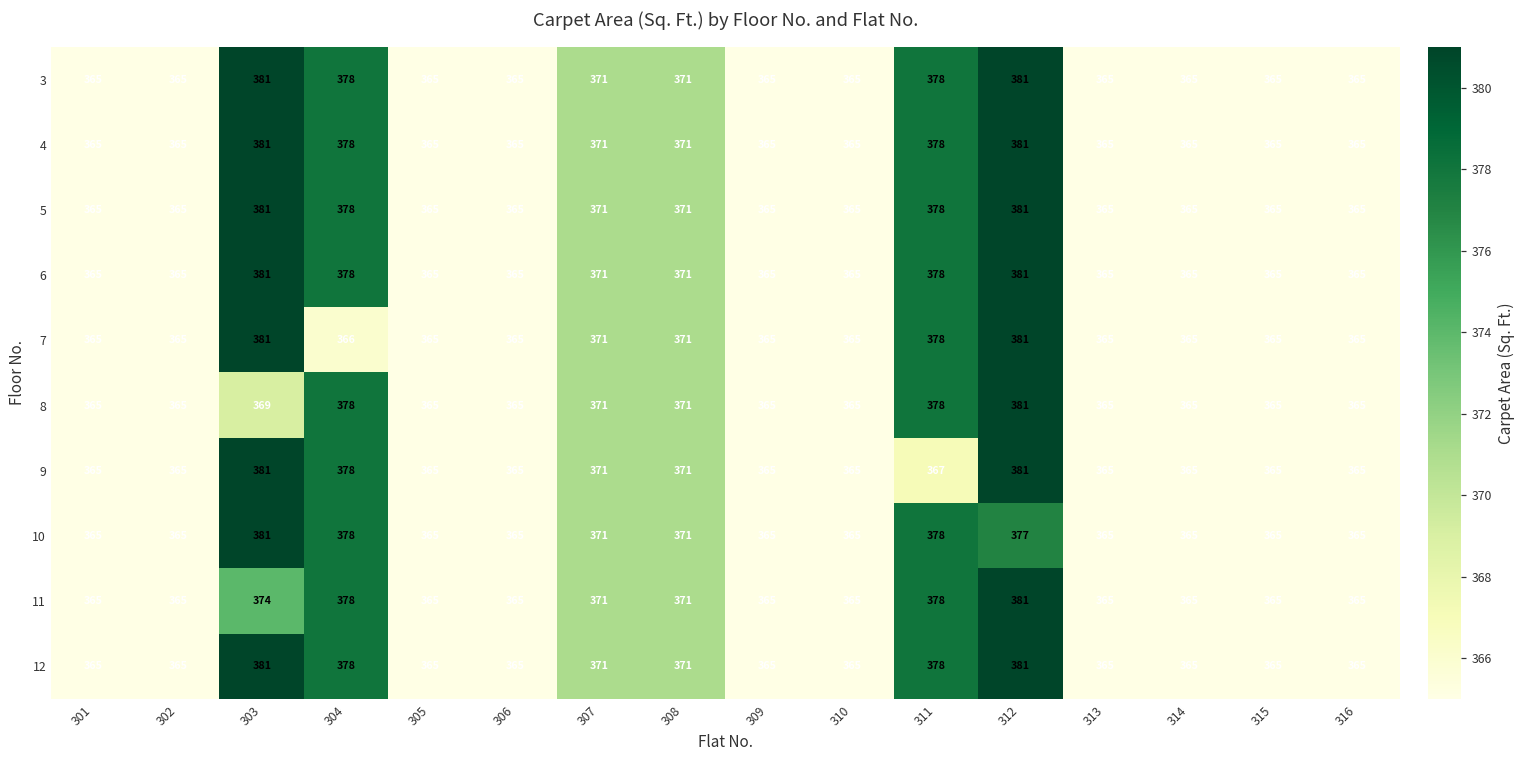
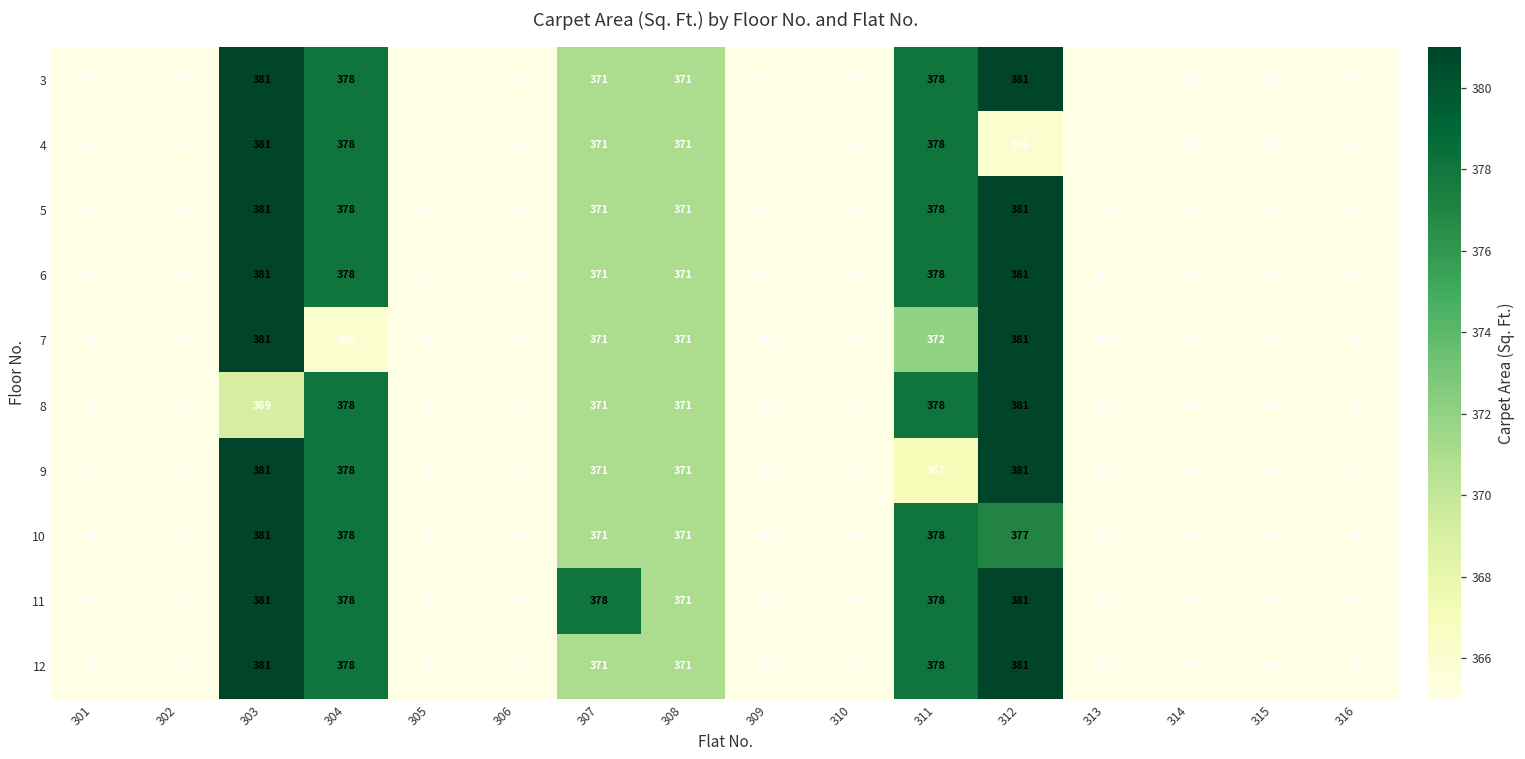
4, 312: 381 -> 366
7, 311: 378 -> 372
11, 303: 374 -> 381
11, 307: 371 -> 378
